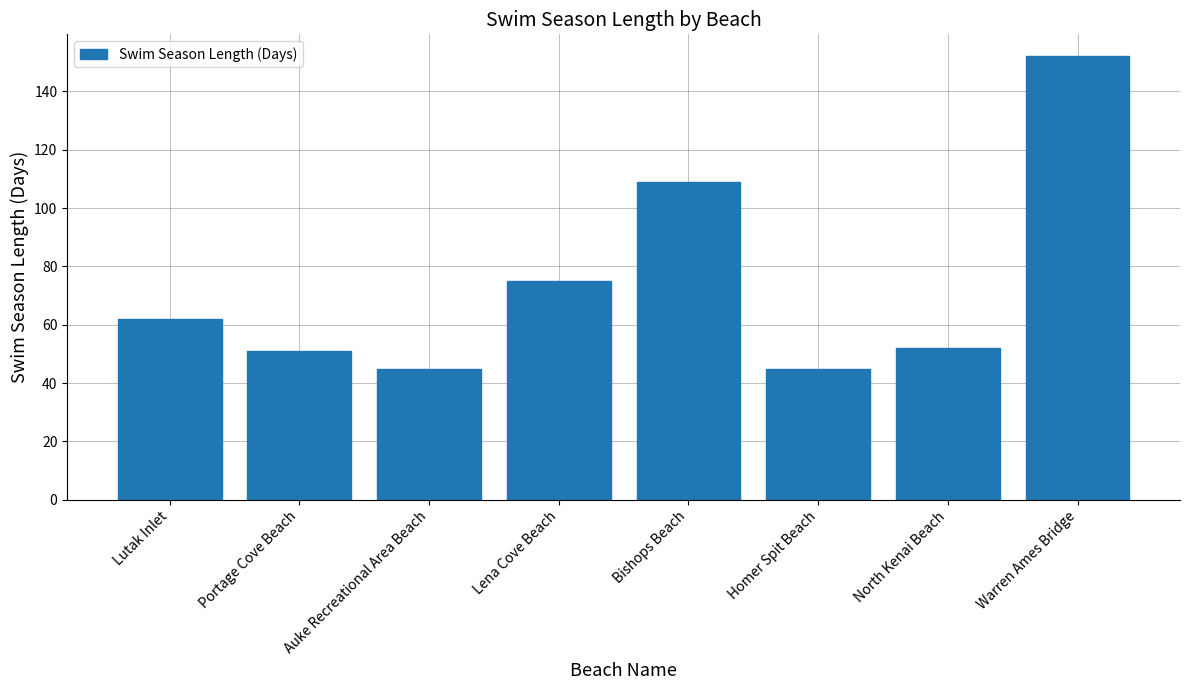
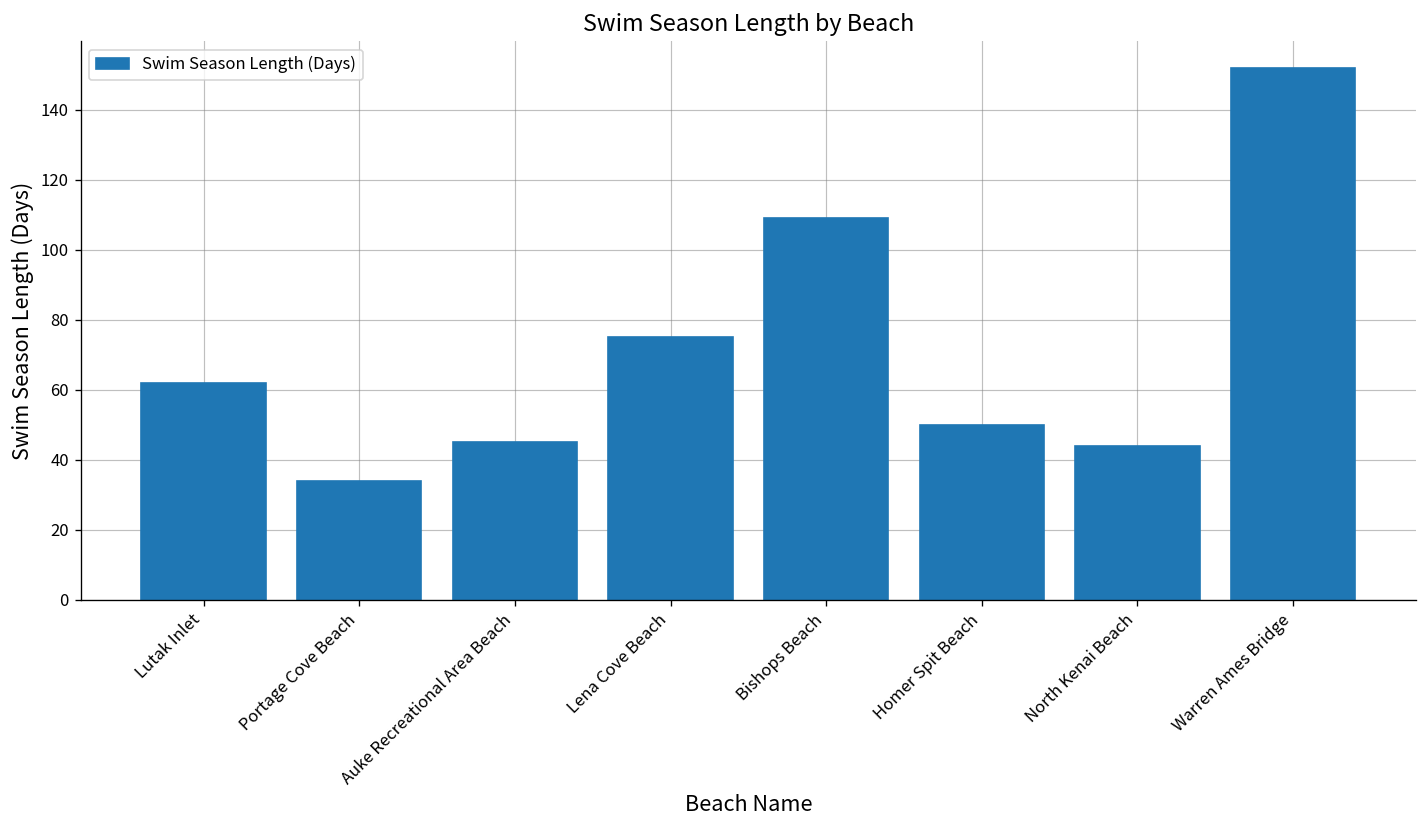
Portage Cove Beach: 51 -> 34
Homer Spit Beach: 45 -> 50
North Kenai Beach: 52 -> 44
